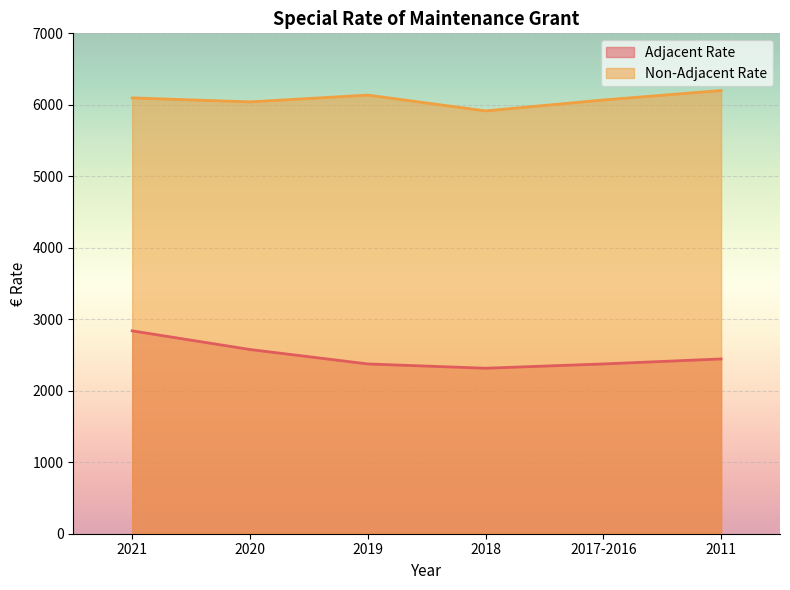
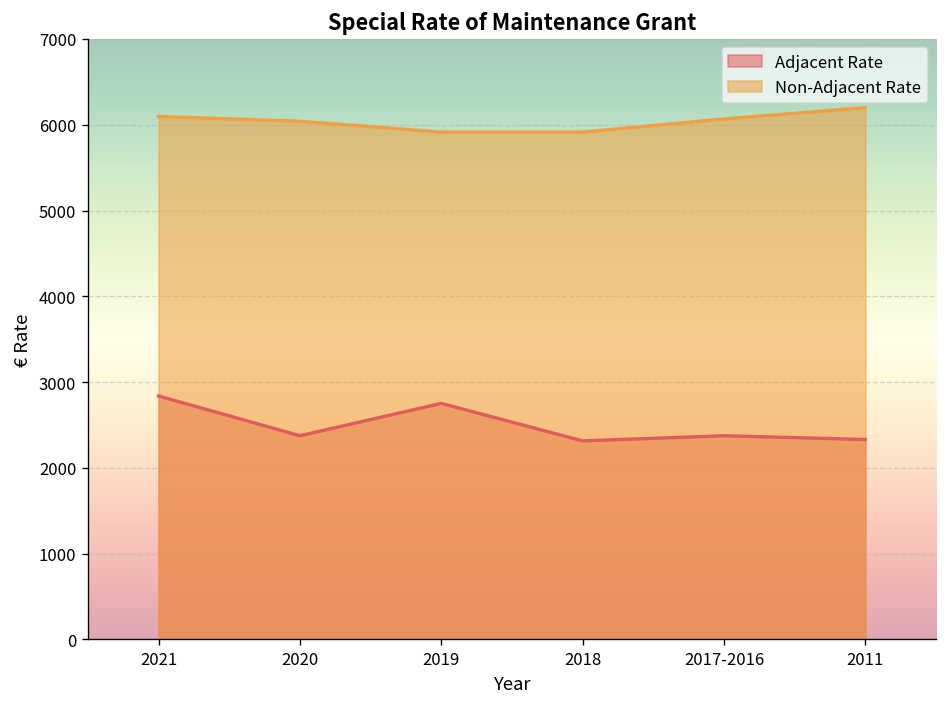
Adjacent Rate, 2020: 2600 -> 2400
Adjacent Rate, 2019: 2400 -> 2800
Non-Adjacent Rate, 2019: 6100 -> 5900
Adjacent Rate, 2011: 2400 -> 2300
